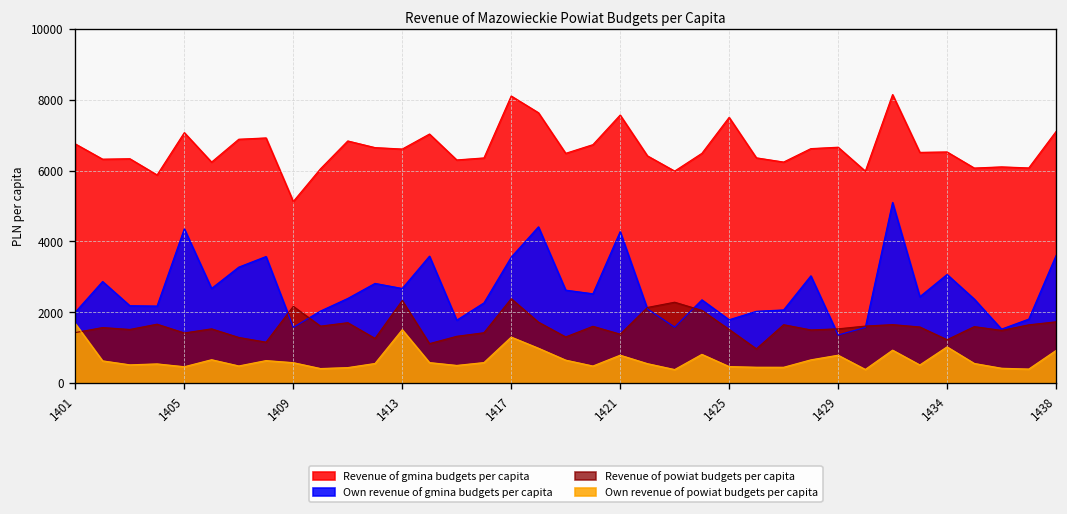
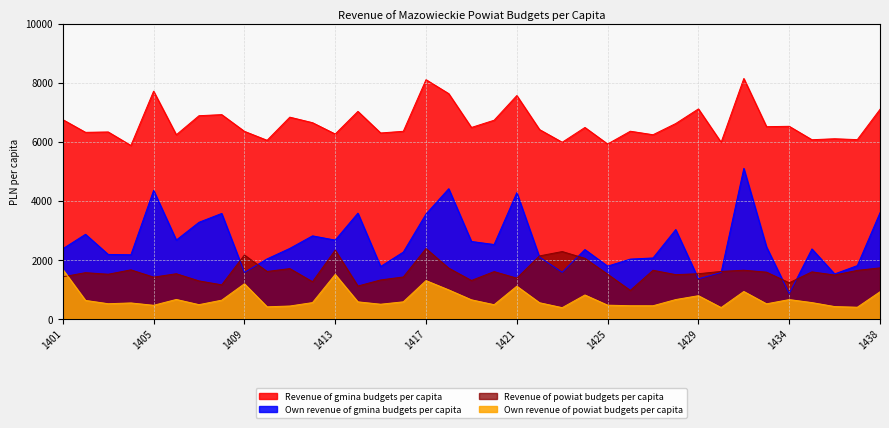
Own revenue of gmina budgets per capita, 1401: 2000 -> 2400
Revenue of gmina budgets per capita, 1405: 7100 -> 7700
Revenue of gmina budgets per capita, 1409: 5100 -> 6400
Own revenue of powiat budgets per capita, 1409: 600 -> 1200
Revenue of gmina budgets per capita, 1413: 6600 -> 6300
Own revenue of powiat budgets per capita, 1421: 800 -> 1100
Revenue of gmina budgets per capita, 1425: 7500 -> 5900
Revenue of gmina budgets per capita, 1429: 6700 -> 7100
Own revenue of gmina budgets per capita, 1434: 3100 -> 900
Own revenue of powiat budgets per capita, 1434: 1000 -> 700
